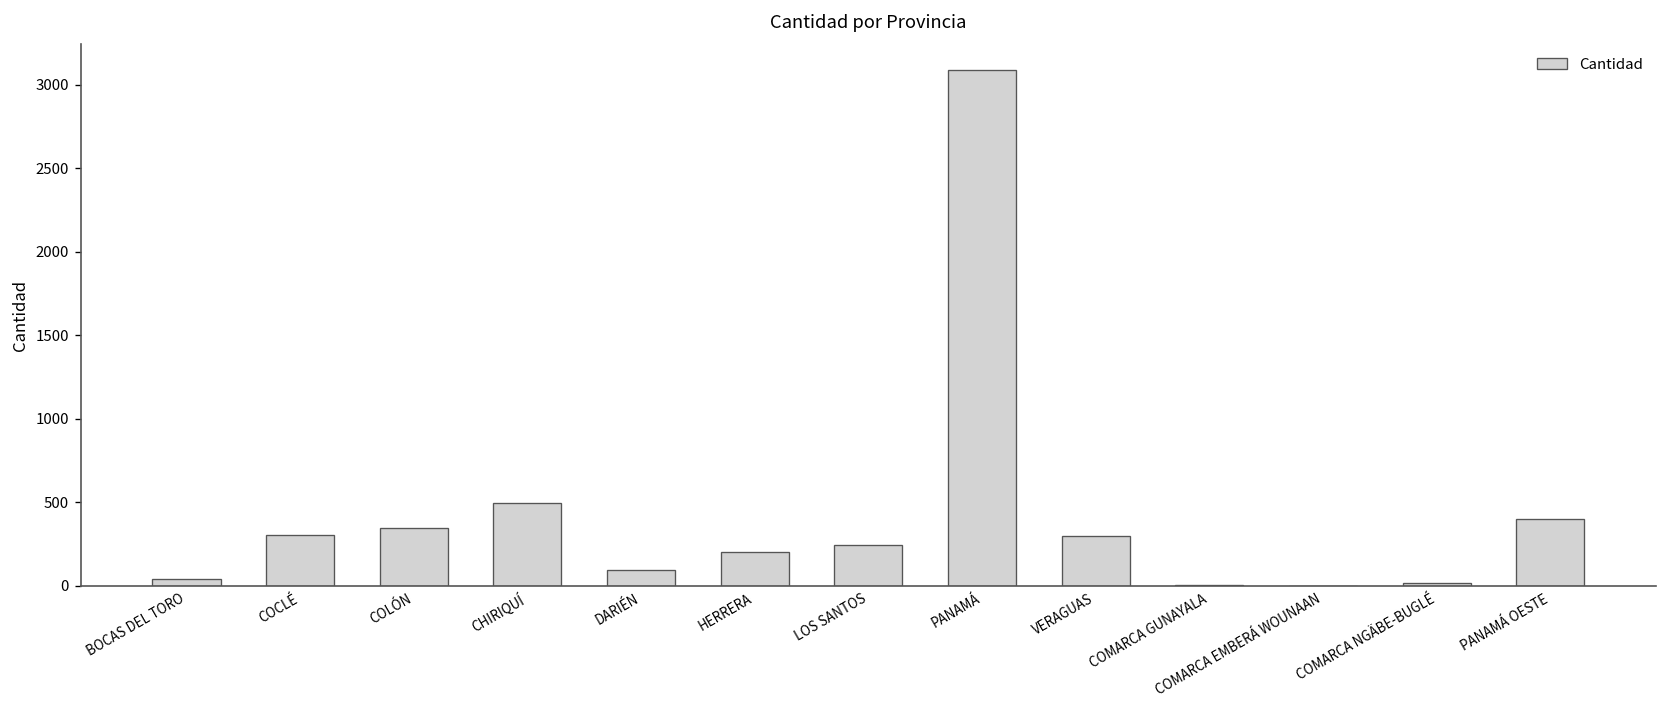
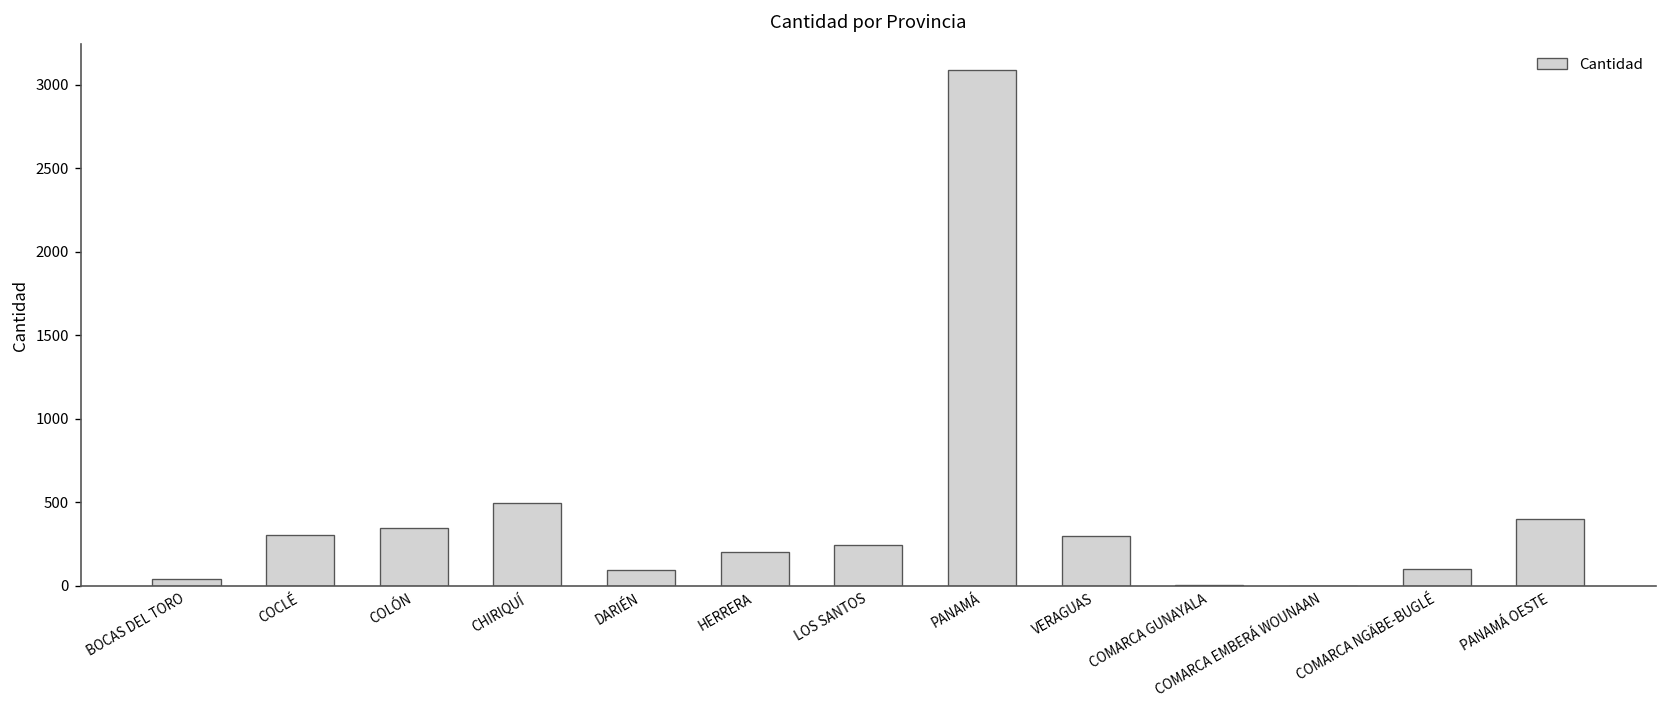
COMARCA NGÄBE-BUGLÉ: 20 -> 100
